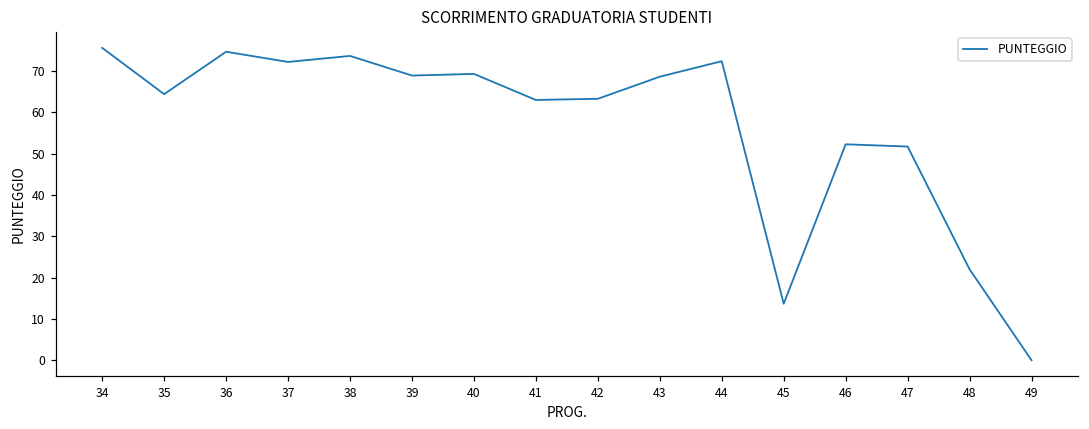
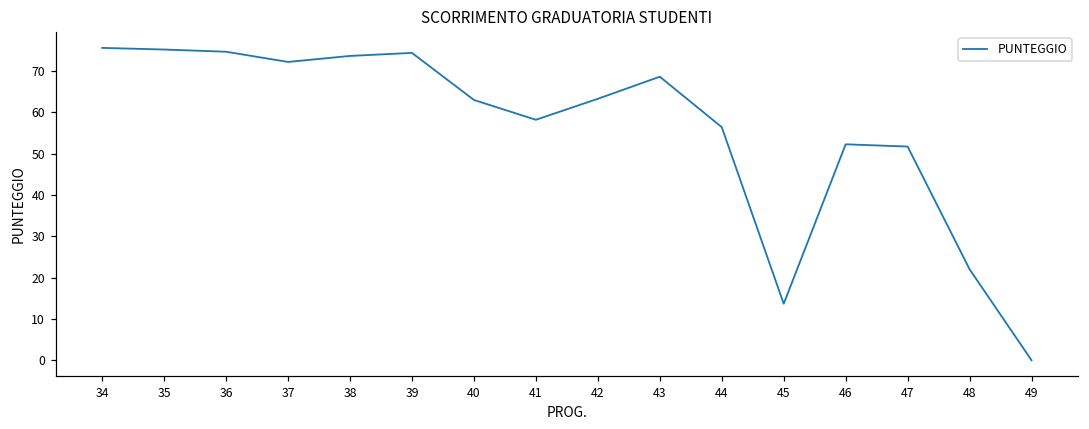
35: 64 -> 75
39: 69 -> 74
40: 69 -> 63
41: 63 -> 58
44: 72 -> 56
